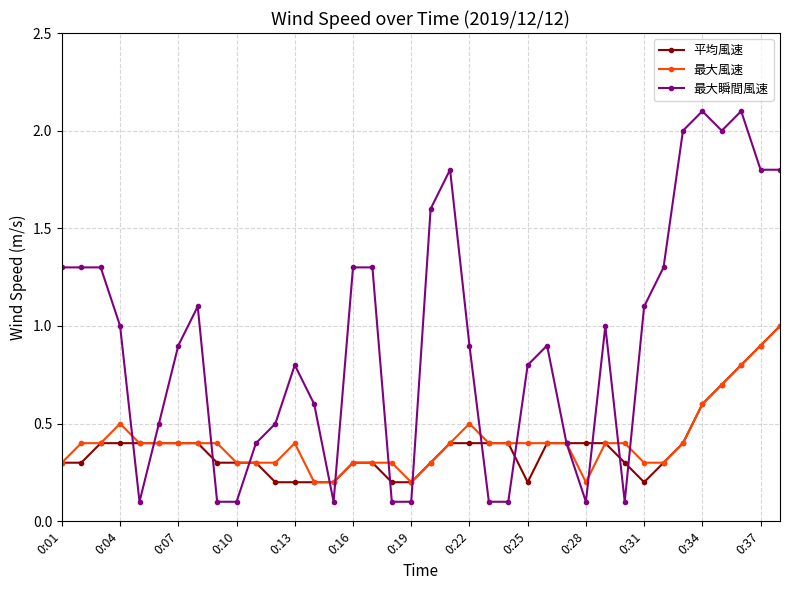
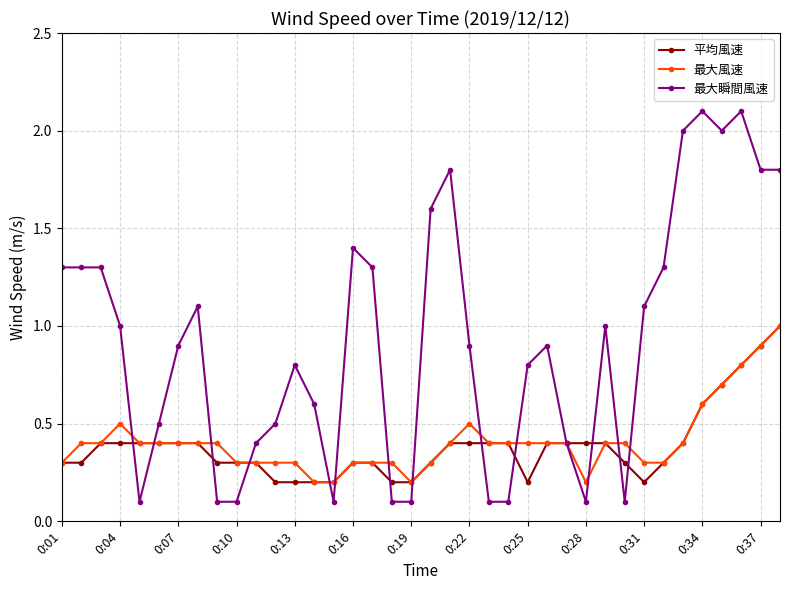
最大風速, 0:13: 0.4 -> 0.3
最大瞬間風速, 0:16: 1.3 -> 1.4
